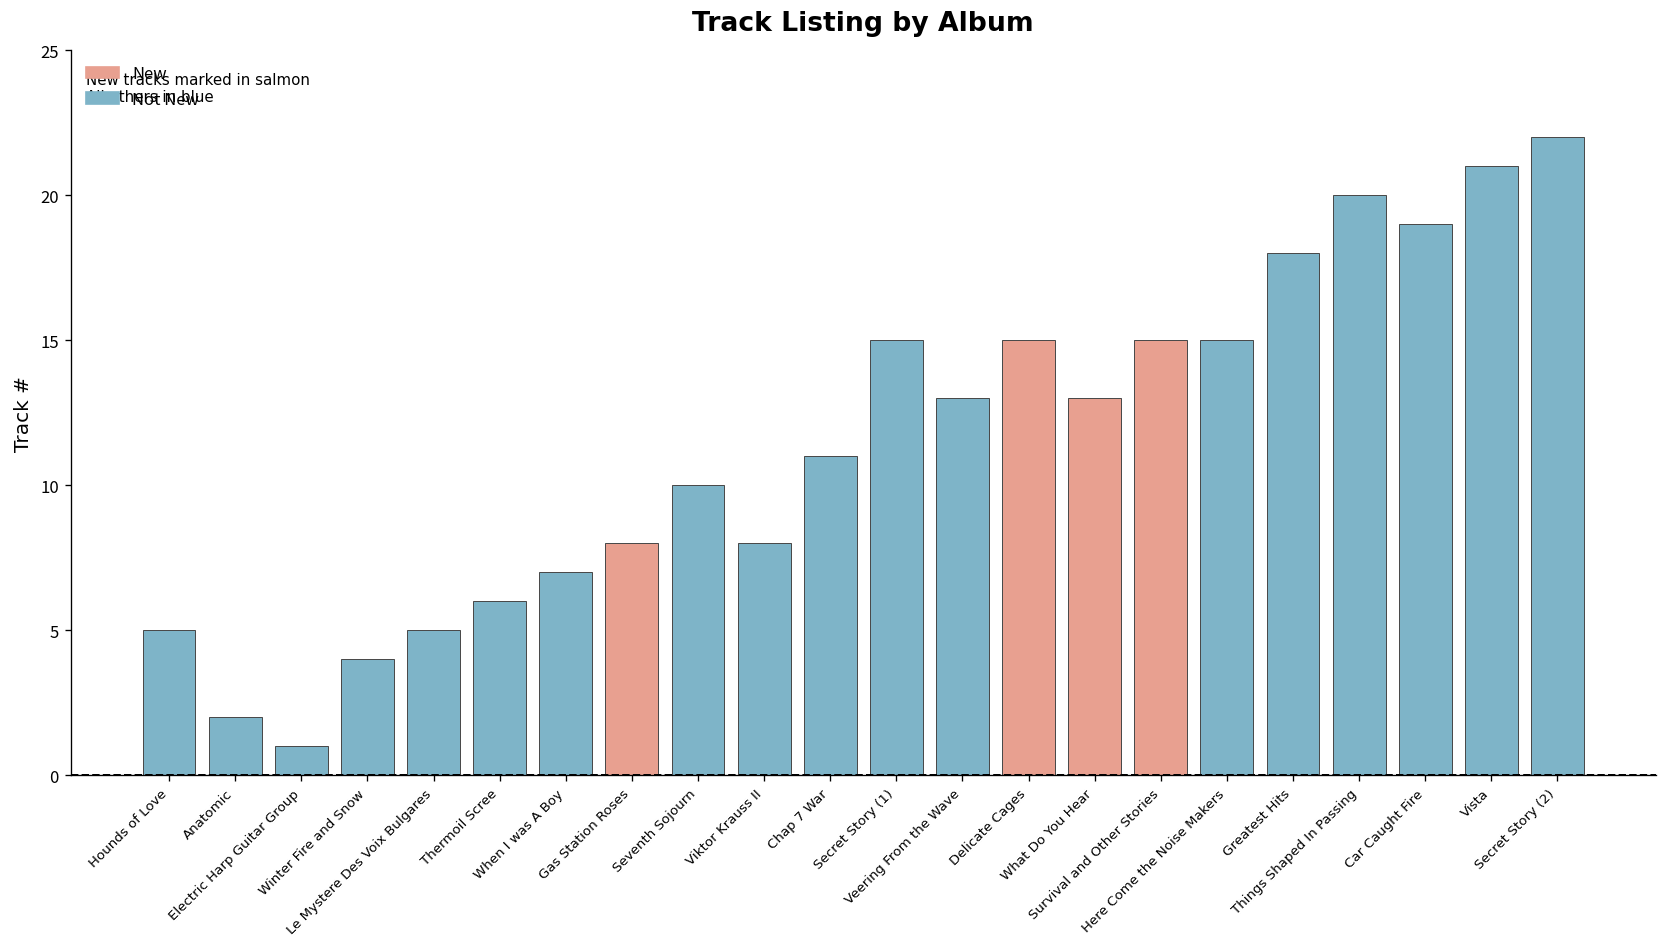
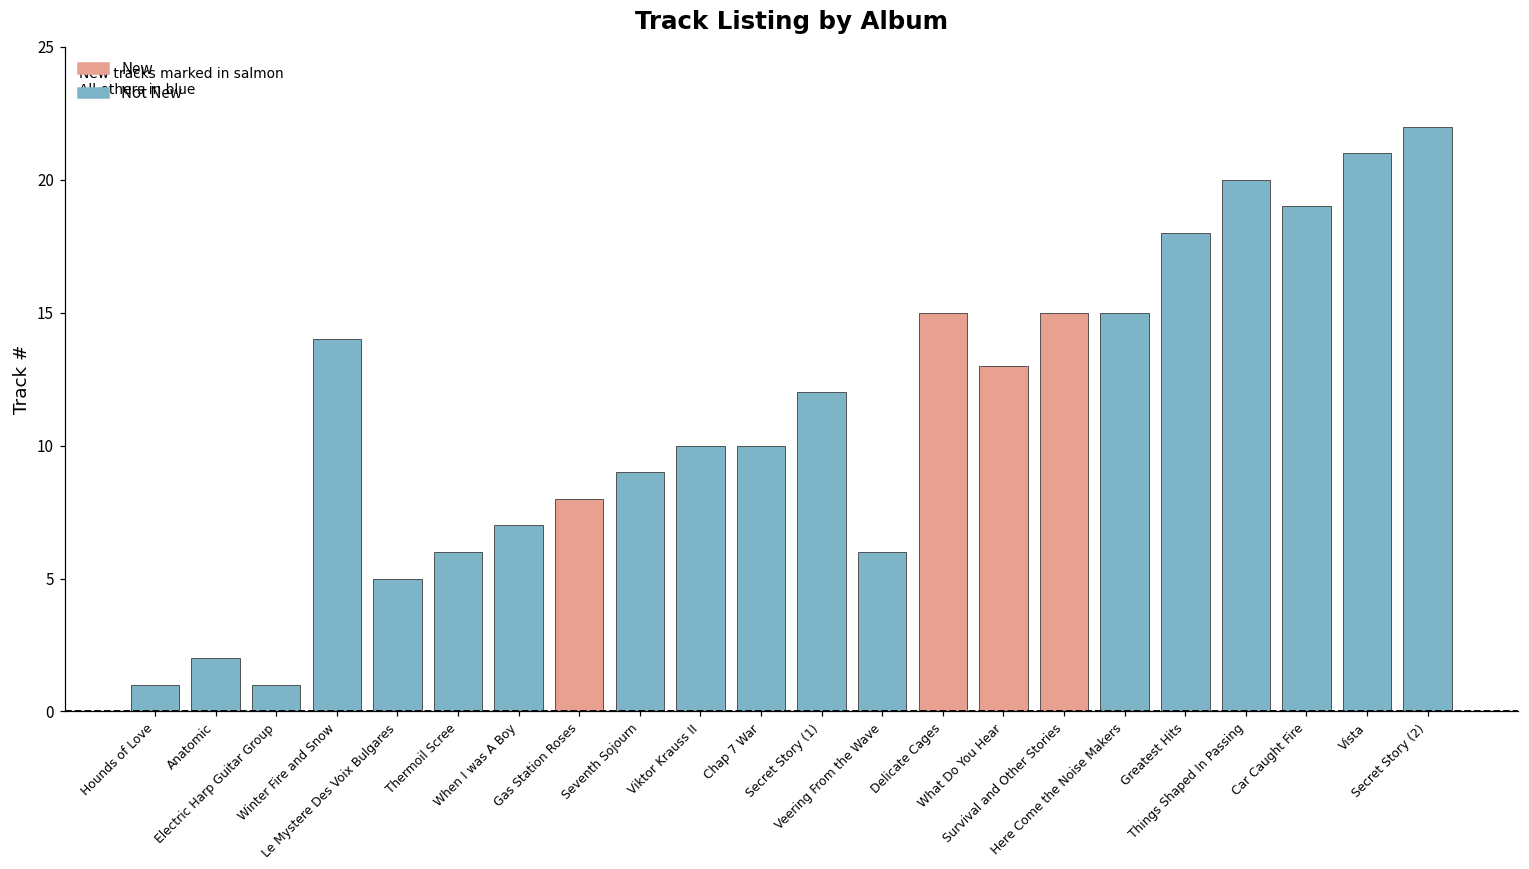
Hounds of Love: 5 -> 1
Winter Fire and Snow: 4 -> 14
Seventh Sojourn: 10 -> 9
Viktor Krauss II: 8 -> 10
Chap 7 War: 11 -> 10
Secret Story (1): 15 -> 12
Veering From the Wave: 13 -> 6
